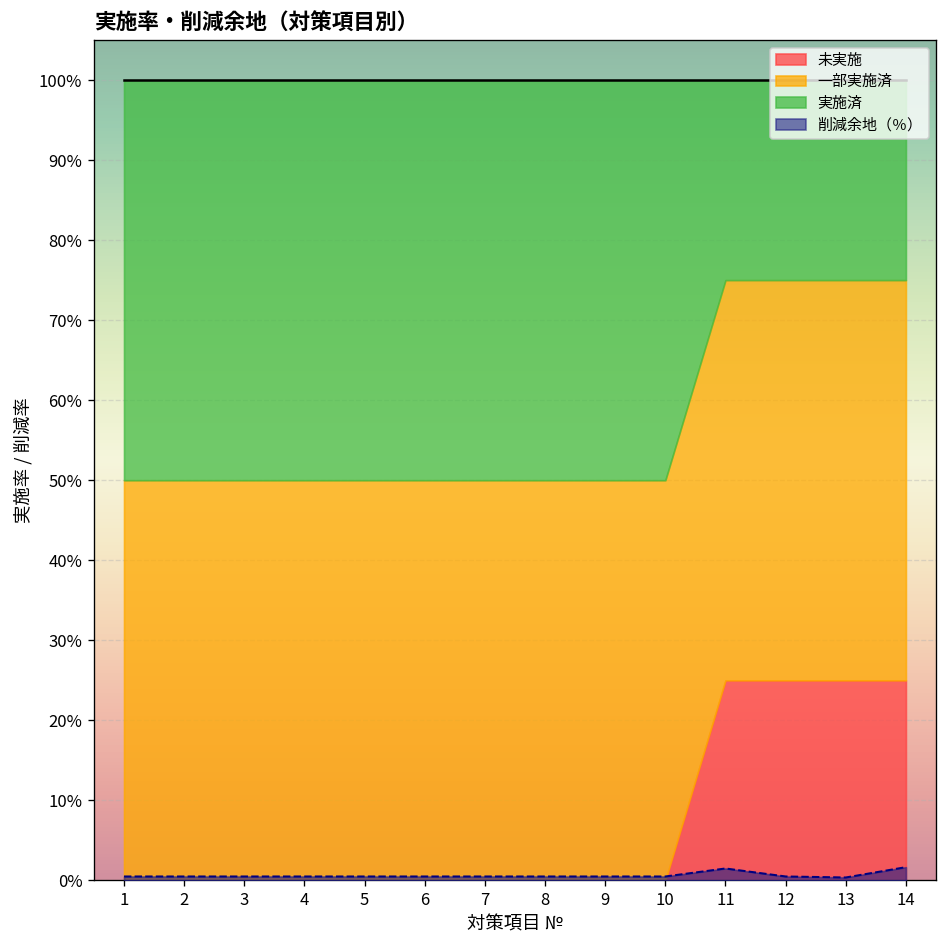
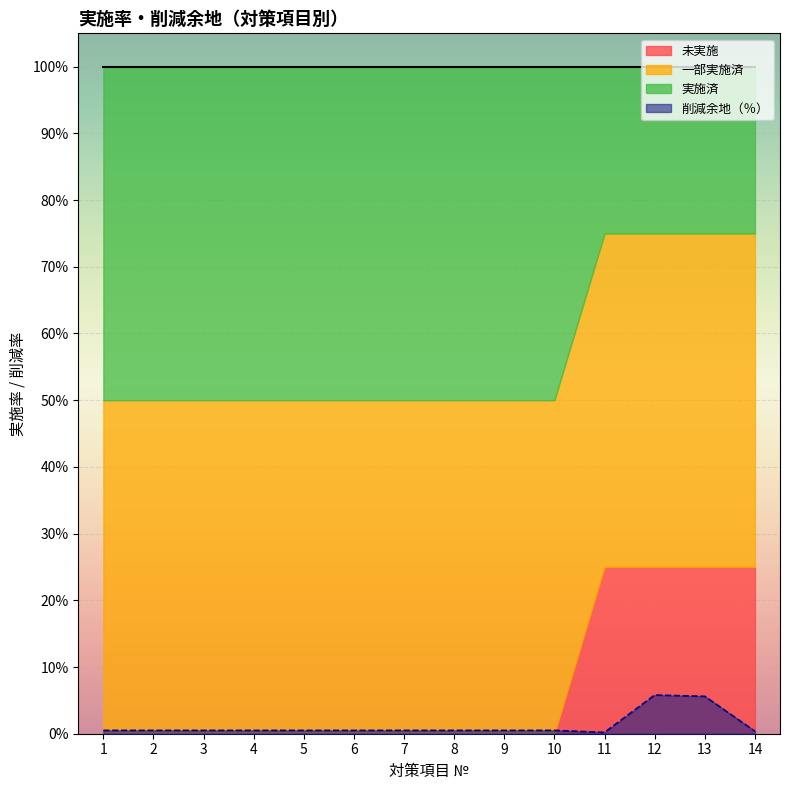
削減余地（％）, 11: 2% -> 0%
削減余地（％）, 12: 1% -> 6%
削減余地（％）, 13: 0% -> 6%
削減余地（％）, 14: 2% -> 0%
